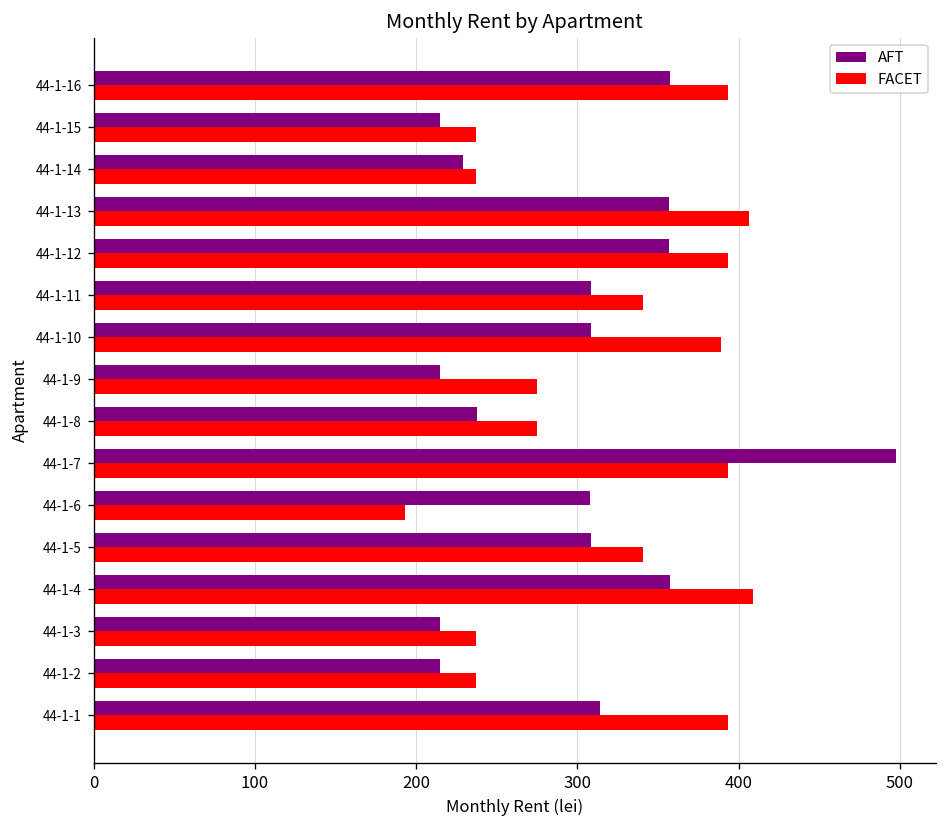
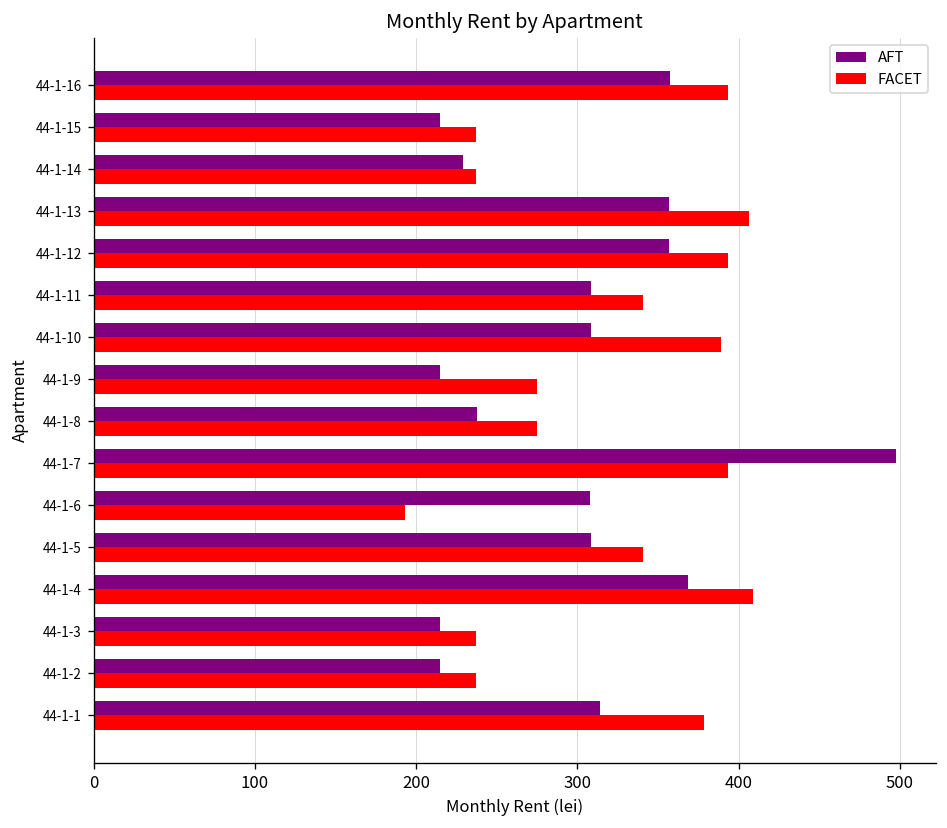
AFT, 44-1-4: 357 -> 368
FACET, 44-1-1: 393 -> 379
